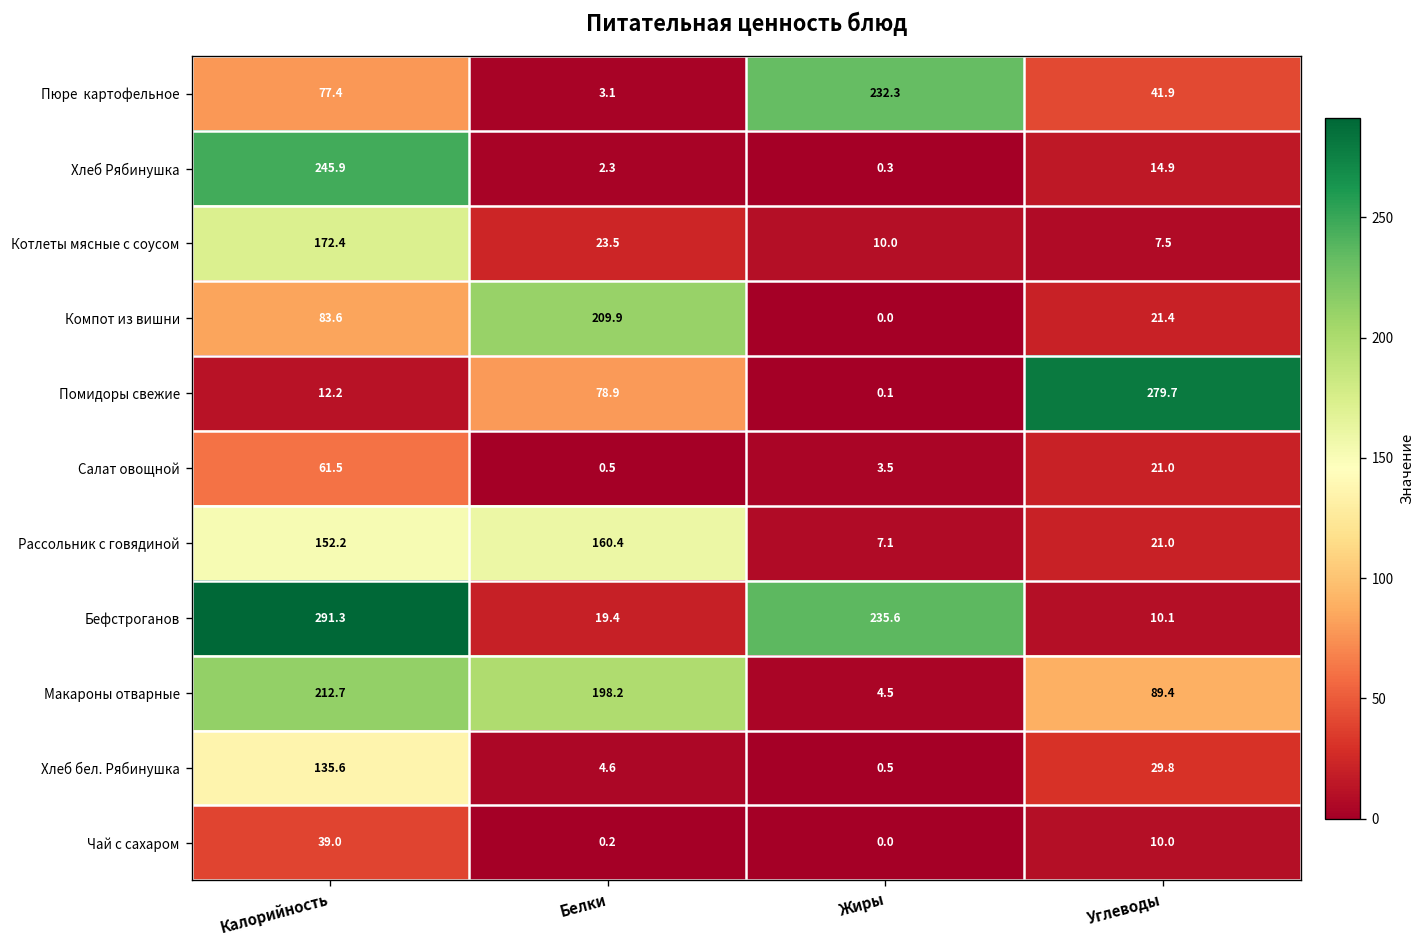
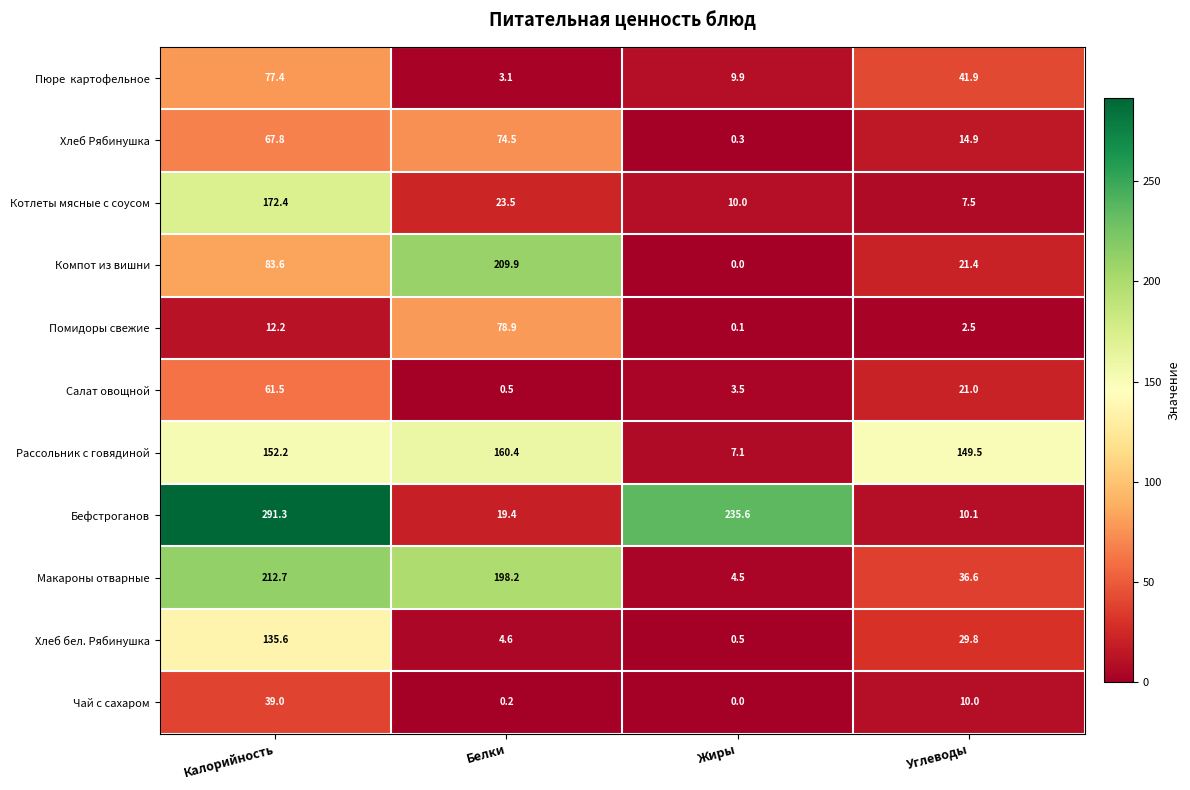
Пюре картофельное, Жиры: 232.3 -> 9.9
Хлеб Рябинушка, Калорийность: 245.9 -> 67.8
Хлеб Рябинушка, Белки: 2.3 -> 74.5
Помидоры свежие, Углеводы: 279.7 -> 2.5
Рассольник с говядиной, Углеводы: 21.0 -> 149.5
Макароны отварные, Углеводы: 89.4 -> 36.6
